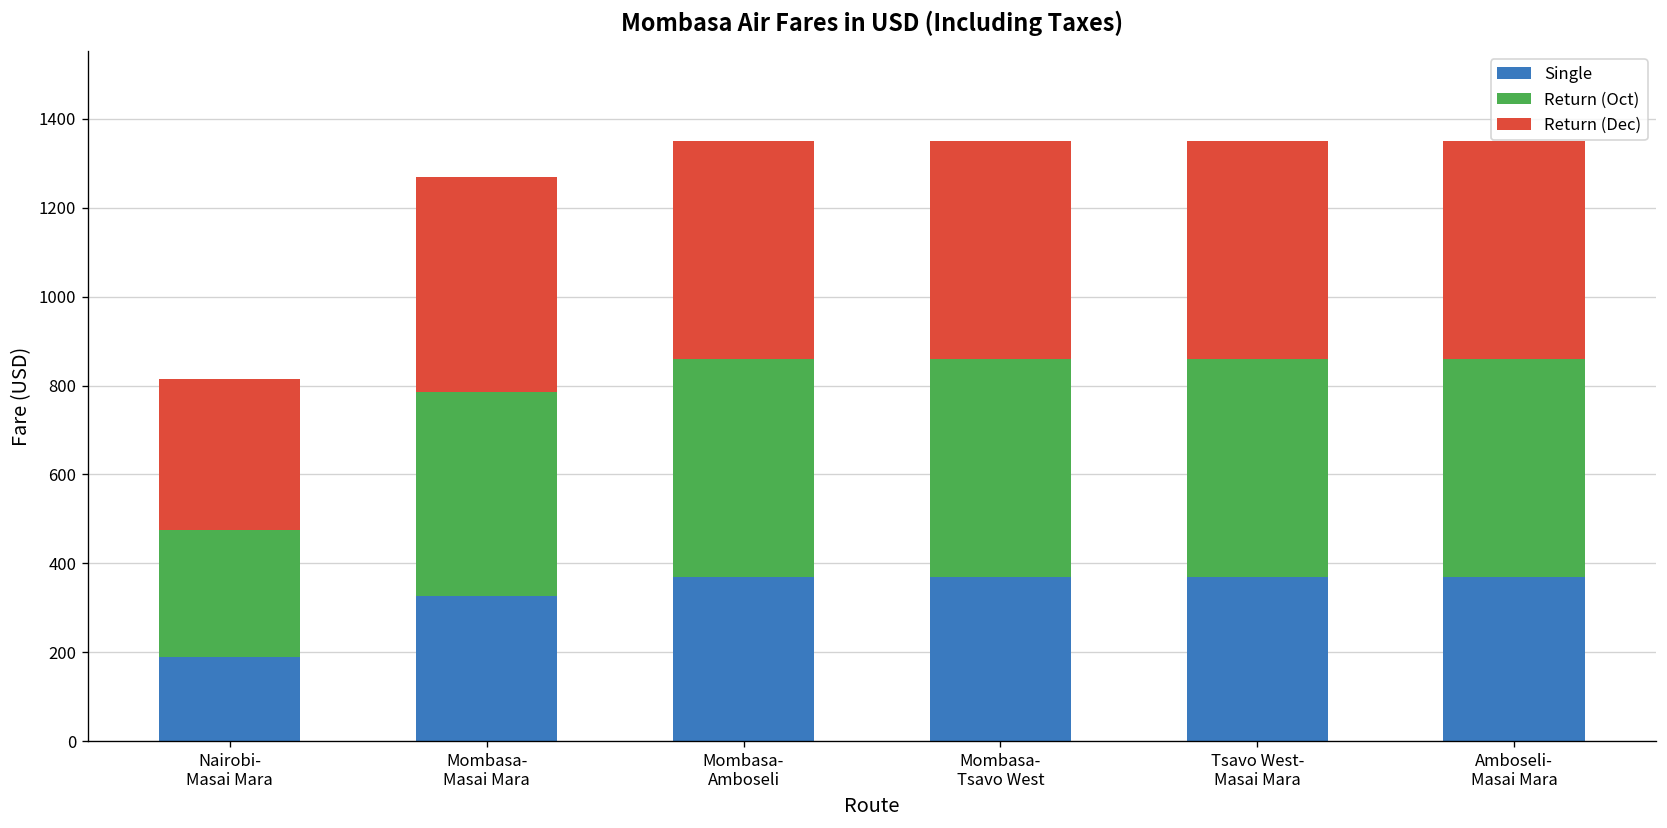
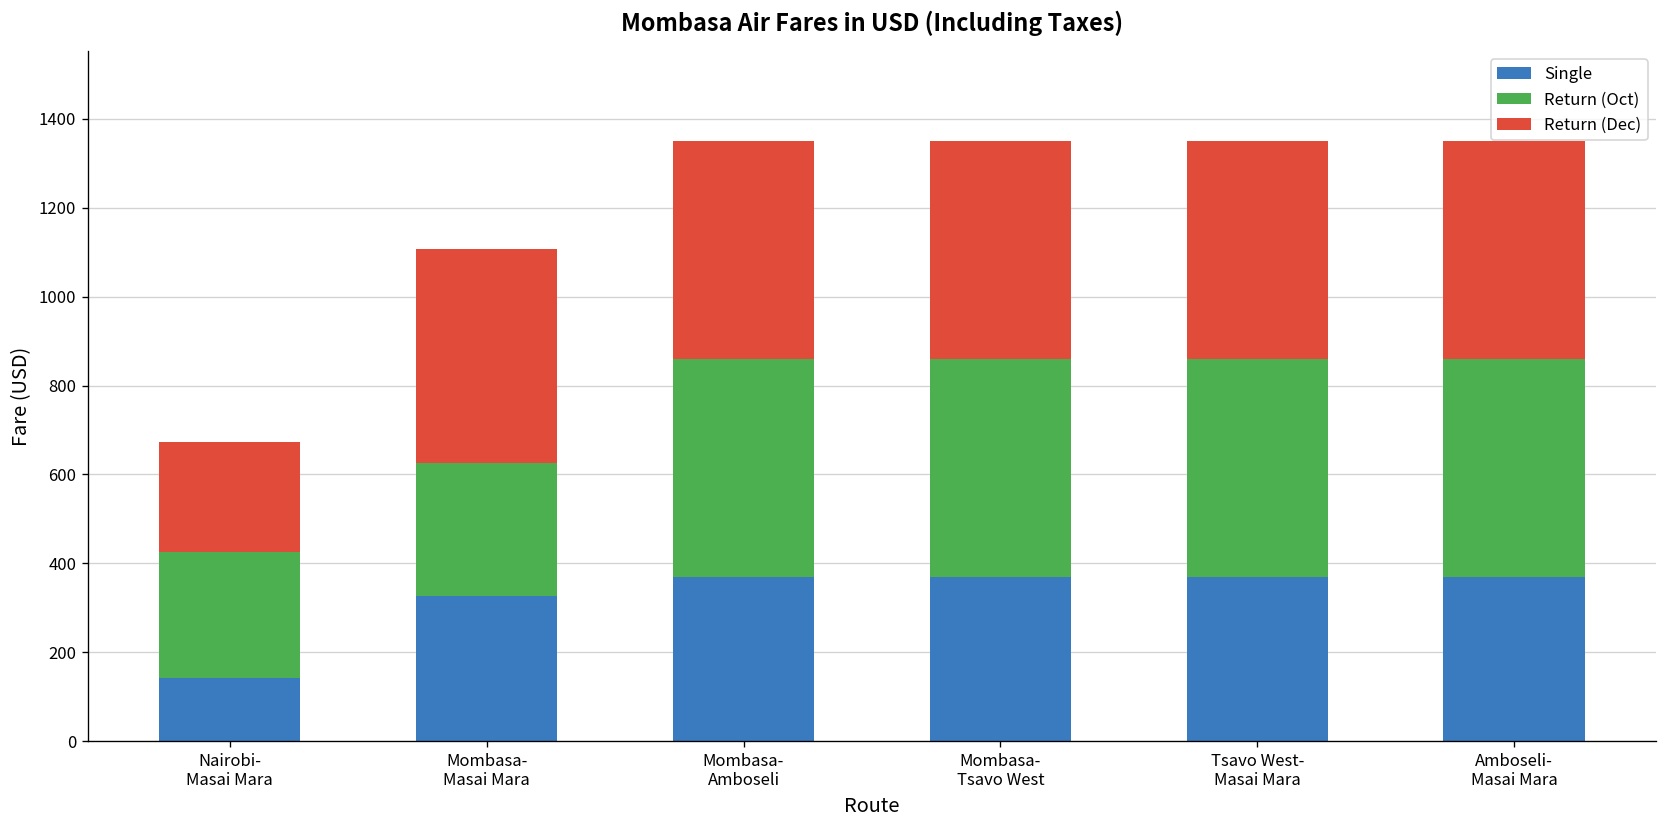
Single, Nairobi- Masai Mara: 190 -> 140
Return (Dec), Nairobi- Masai Mara: 340 -> 250
Return (Oct), Mombasa- Masai Mara: 460 -> 300
